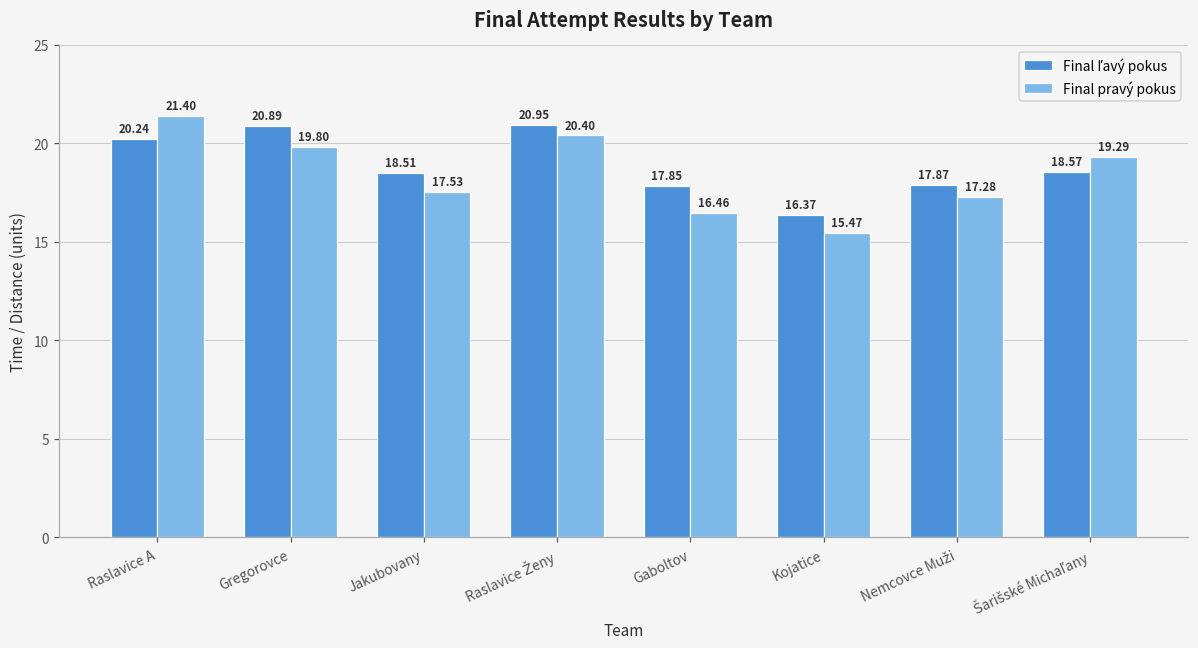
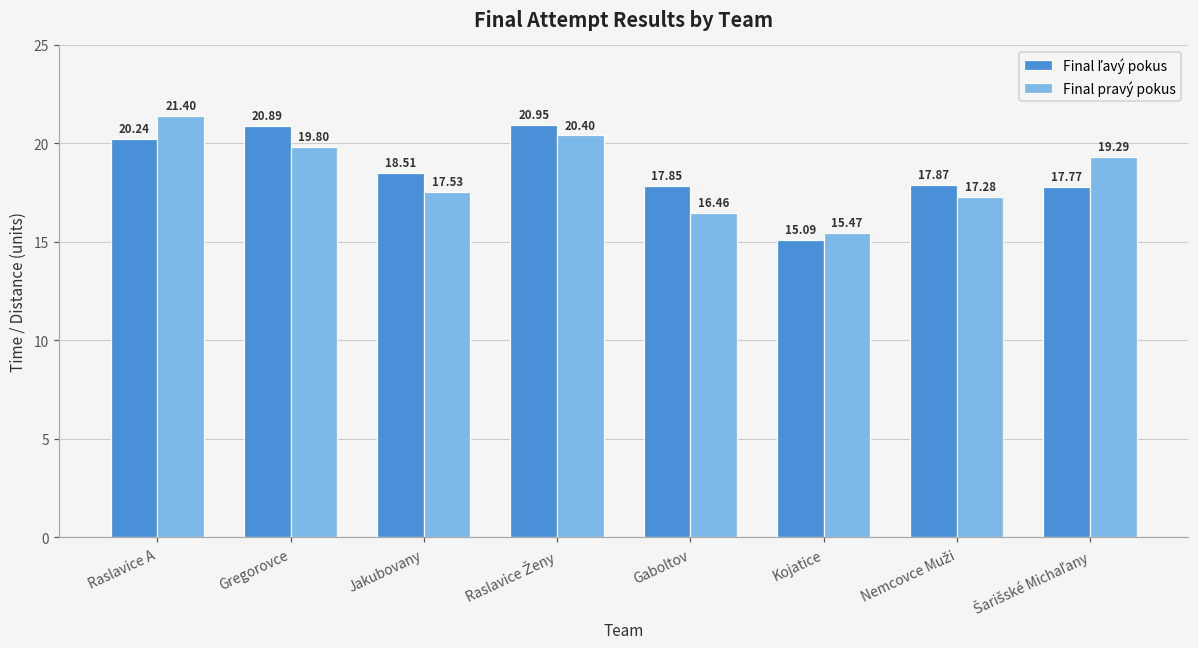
Final ľavý pokus, Kojatice: 16.37 -> 15.09
Final ľavý pokus, Šarišské Michaľany: 18.57 -> 17.77
